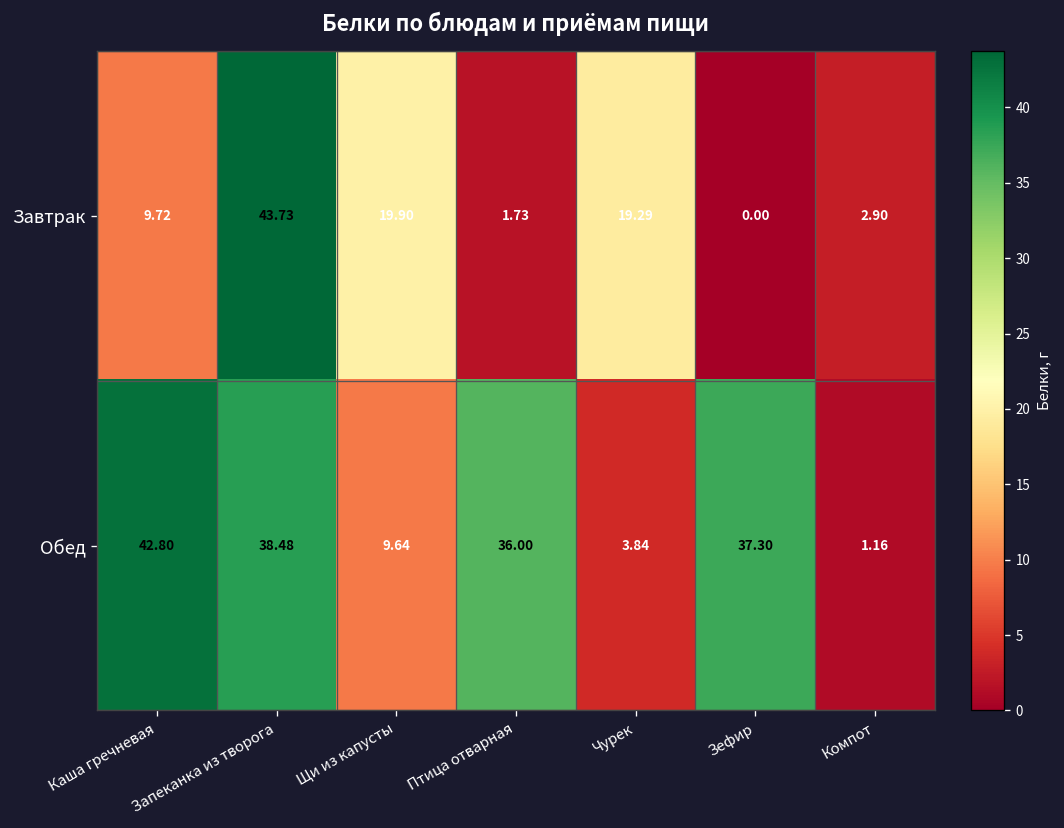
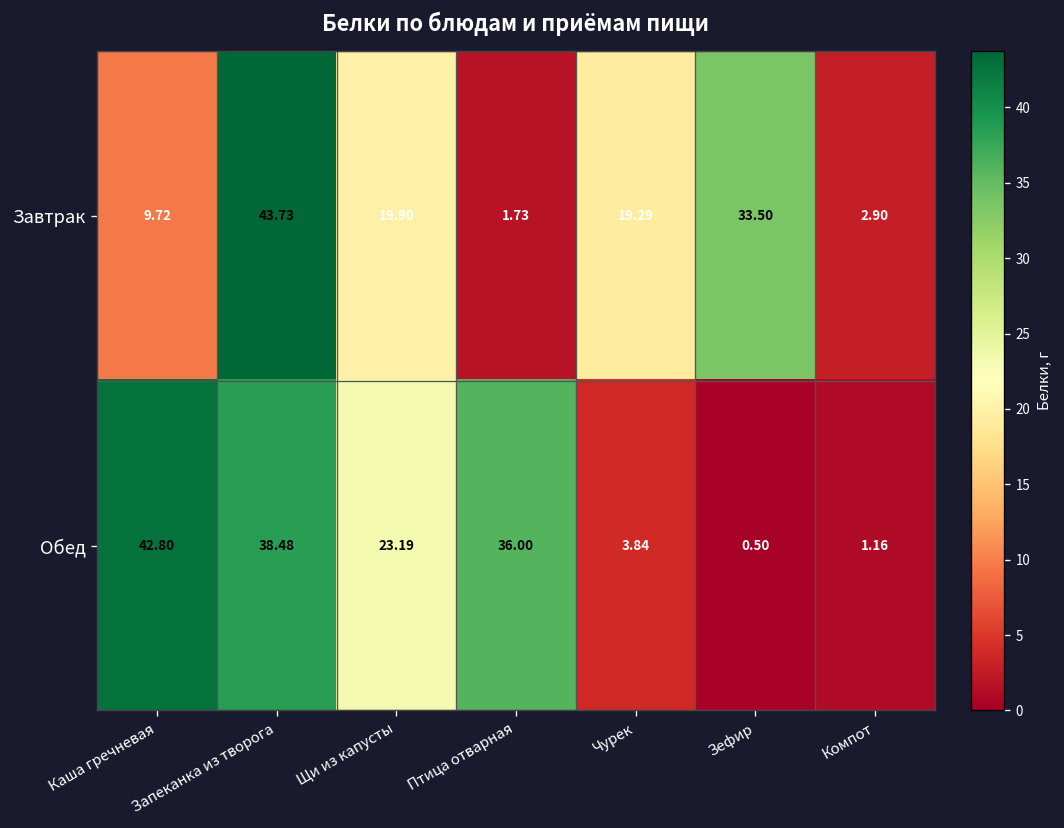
Завтрак, Зефир: 0.00 -> 33.50
Обед, Щи из капусты: 9.64 -> 23.19
Обед, Зефир: 37.30 -> 0.50
